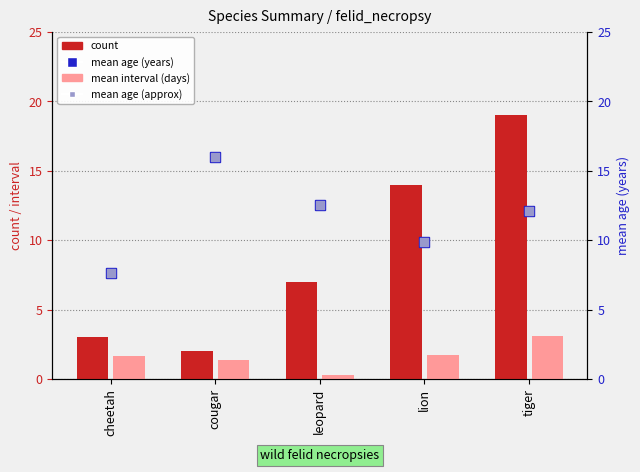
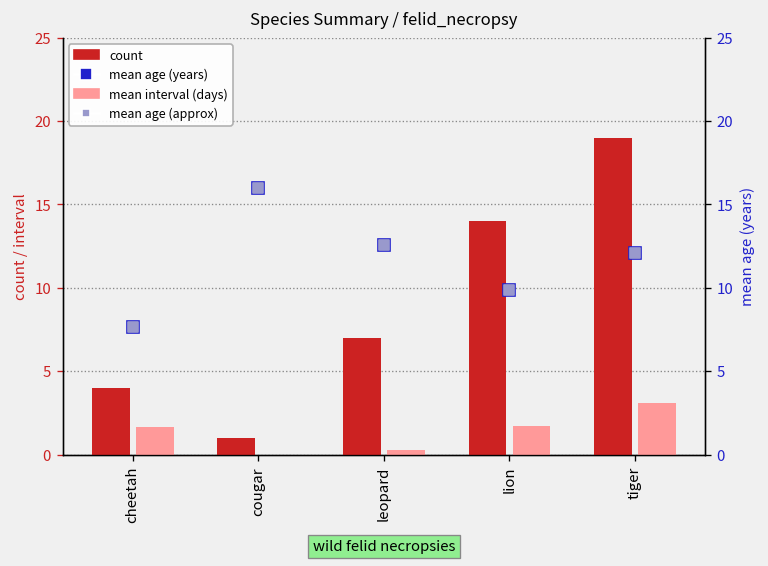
count, cheetah: 3 -> 4
count, cougar: 2 -> 1
mean interval (days), cougar: 1.4 -> 0.0
